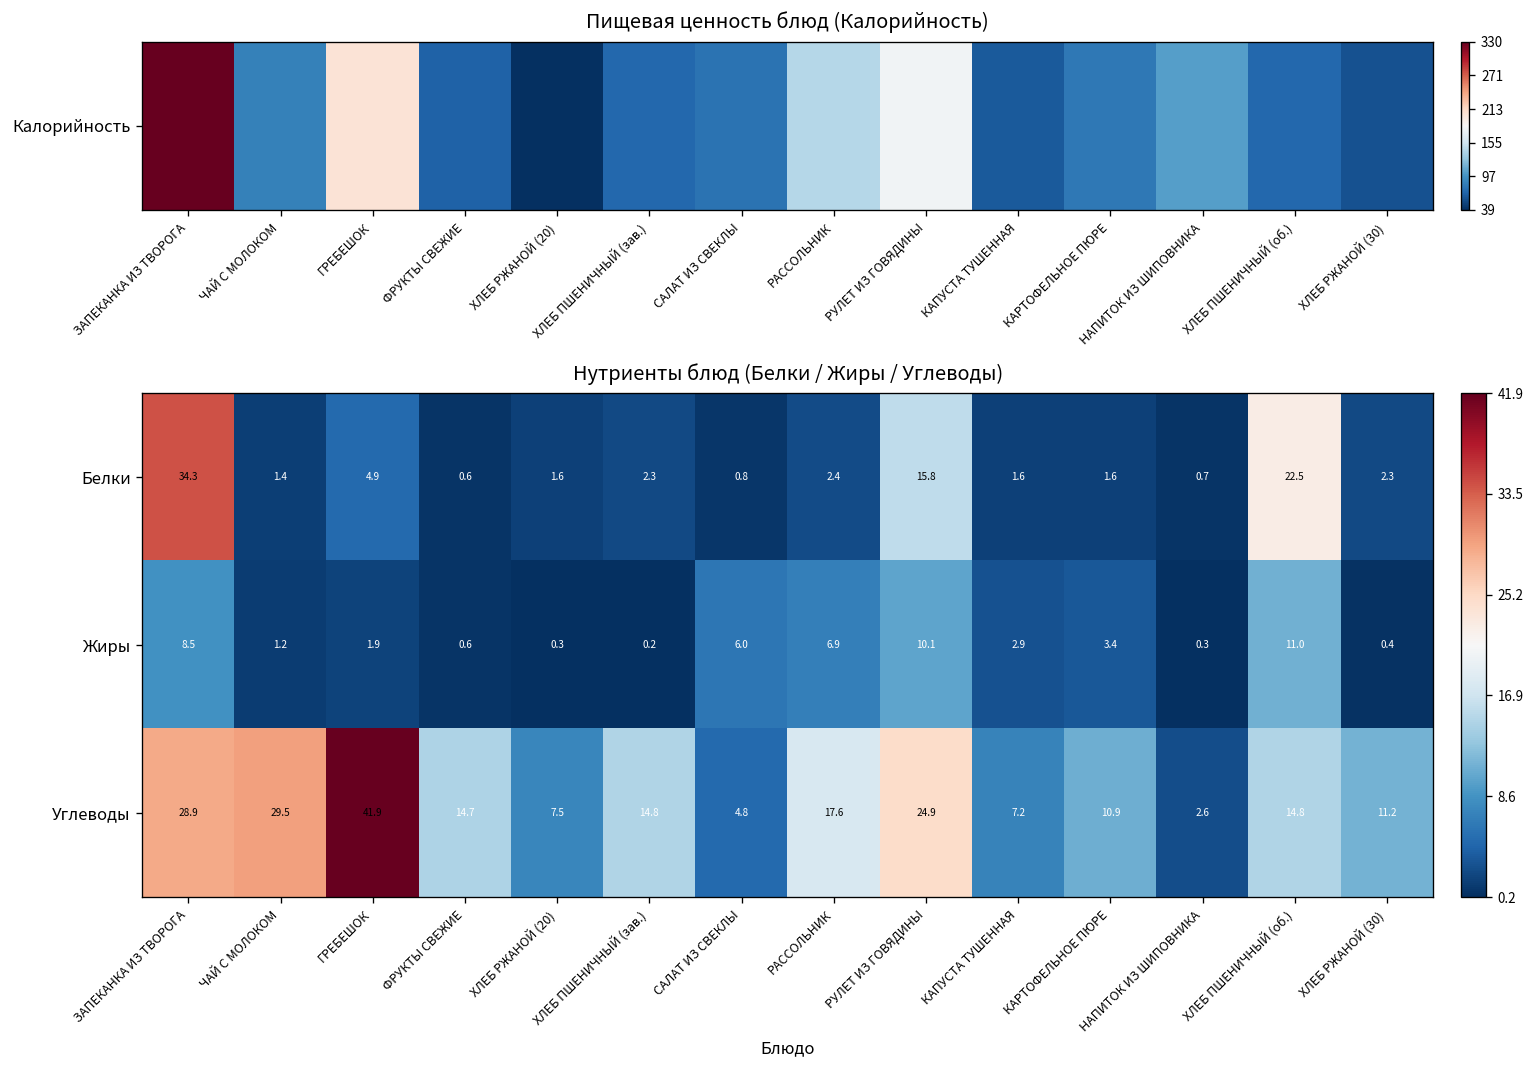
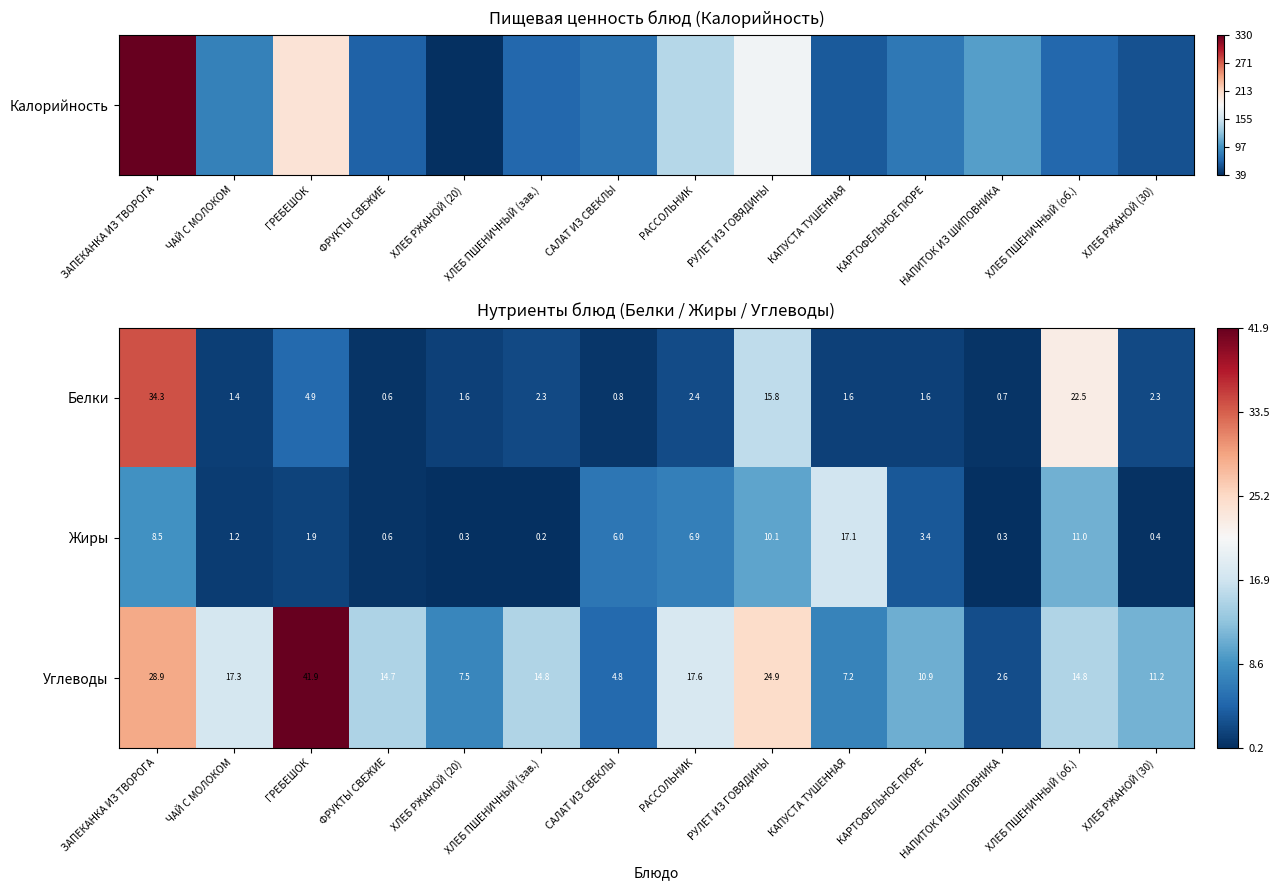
Нутриенты блюд (Белки / Жиры / Углеводы), Жиры, КАПУСТА ТУШЕННАЯ: 2.9 -> 17.1
Нутриенты блюд (Белки / Жиры / Углеводы), Углеводы, ЧАЙ С МОЛОКОМ: 29.5 -> 17.3
